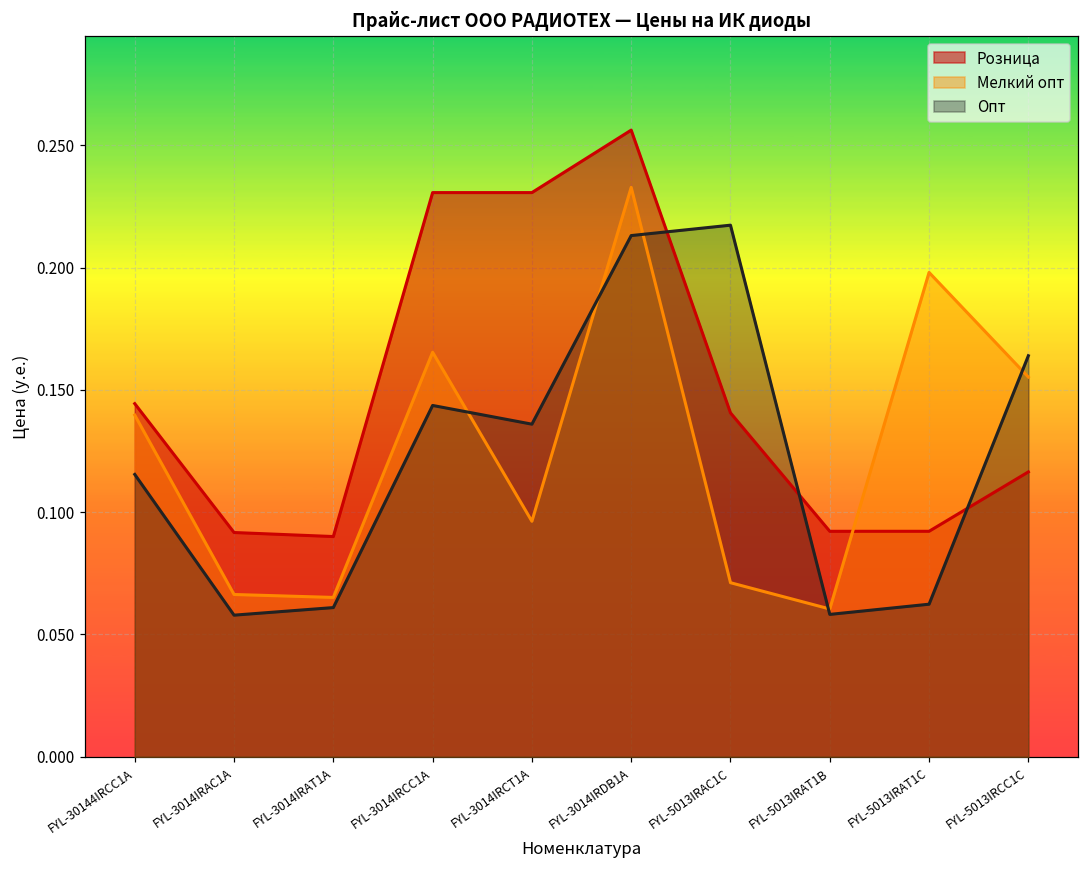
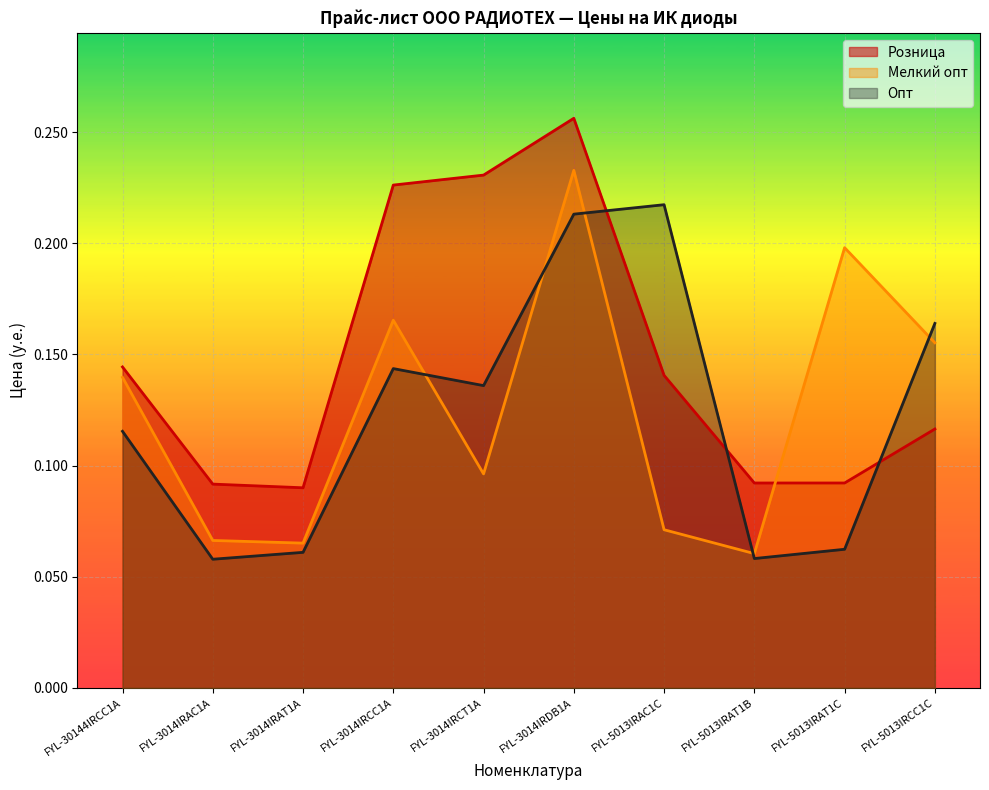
Розница, FYL-3014IRCC1A: 0.231 -> 0.226
